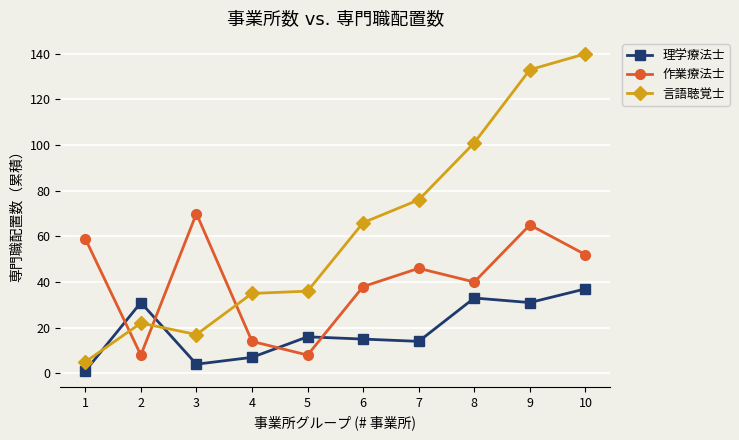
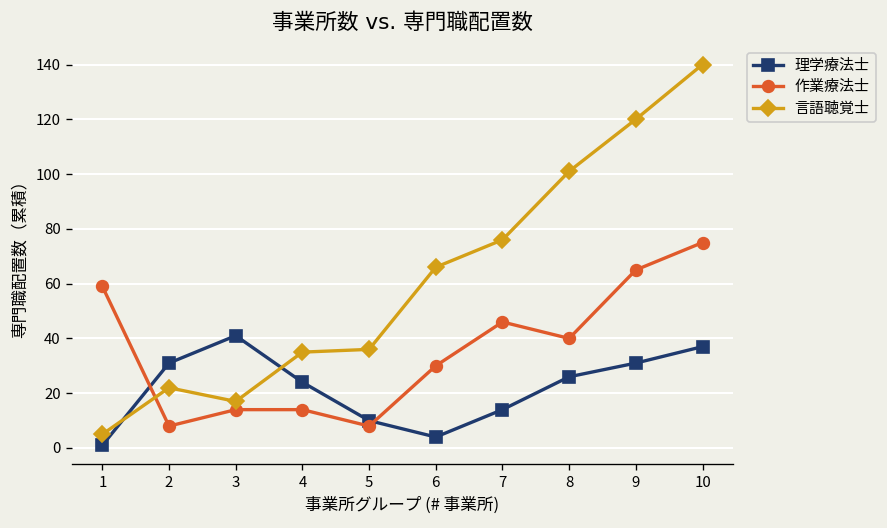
理学療法士, 3: 4 -> 41
作業療法士, 3: 70 -> 14
理学療法士, 4: 7 -> 24
理学療法士, 5: 16 -> 10
理学療法士, 6: 15 -> 4
作業療法士, 6: 38 -> 30
理学療法士, 8: 33 -> 26
言語聴覚士, 9: 133 -> 120
作業療法士, 10: 52 -> 75
